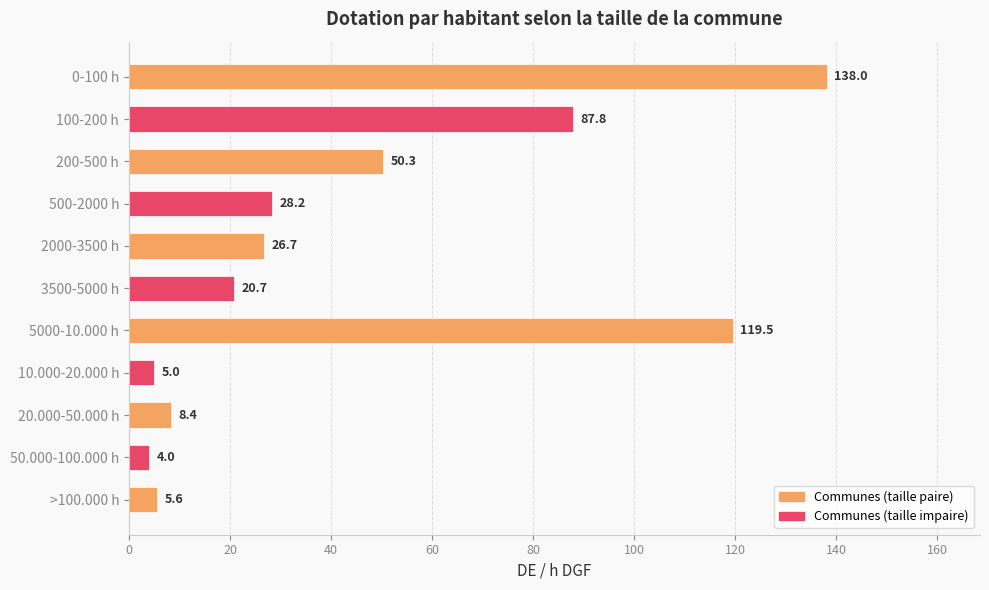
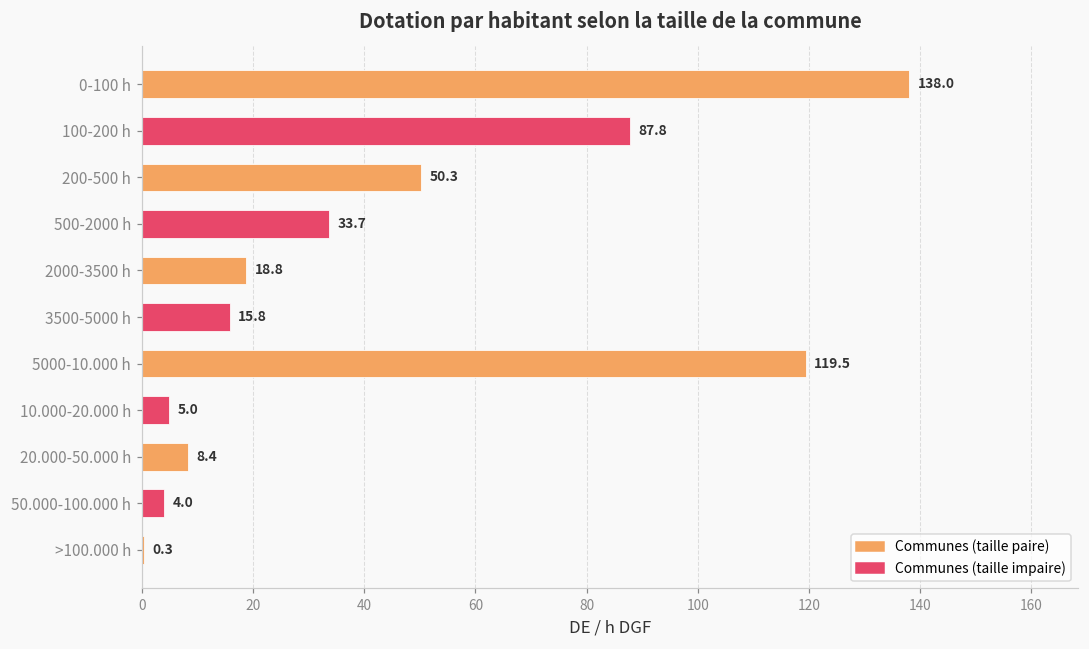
500-2000 h: 28.2 -> 33.7
2000-3500 h: 26.7 -> 18.8
3500-5000 h: 20.7 -> 15.8
>100.000 h: 5.6 -> 0.3
